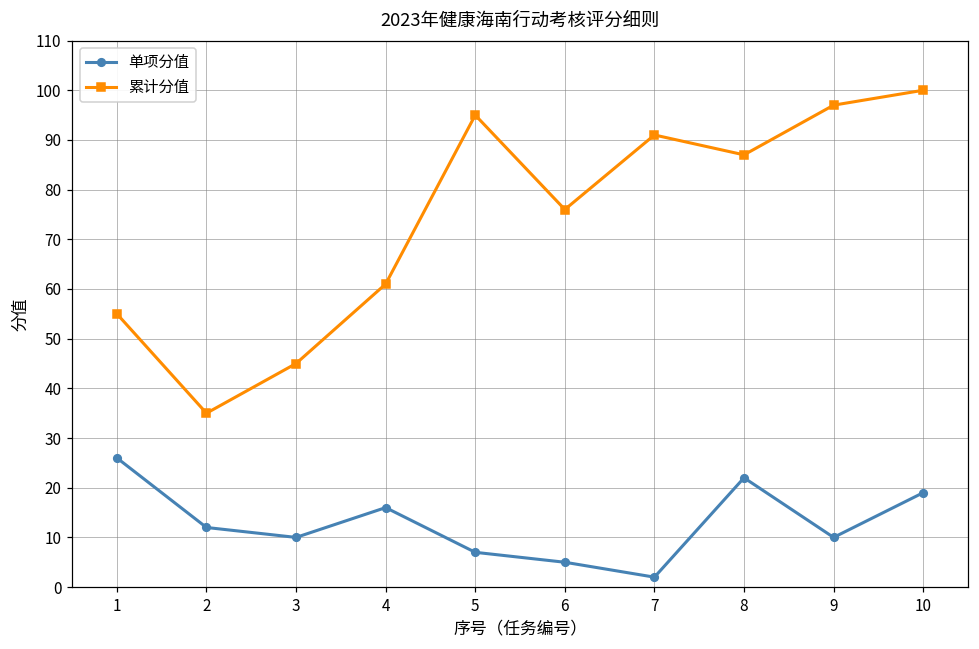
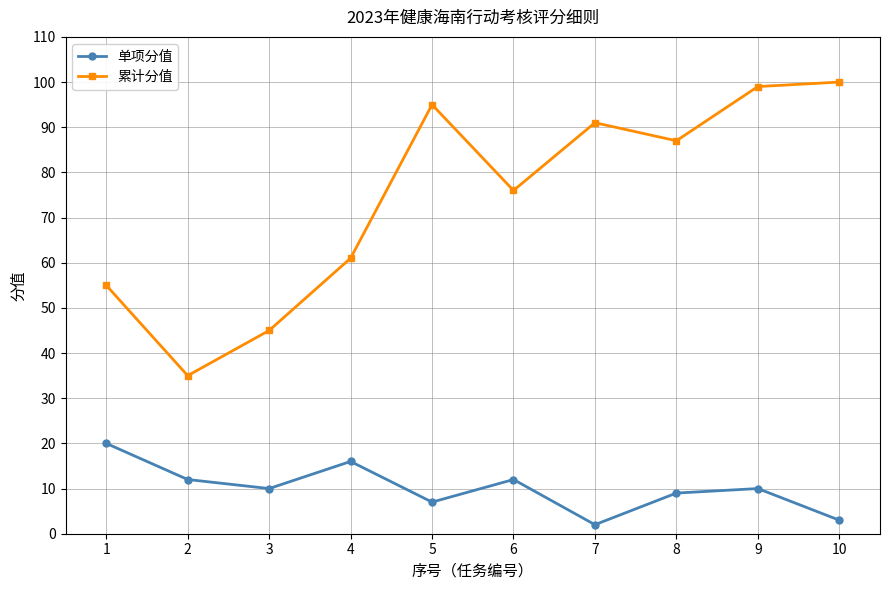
单项分值, 1: 26 -> 20
单项分值, 6: 5 -> 12
单项分值, 8: 22 -> 9
累计分值, 9: 97 -> 99
单项分值, 10: 19 -> 3
